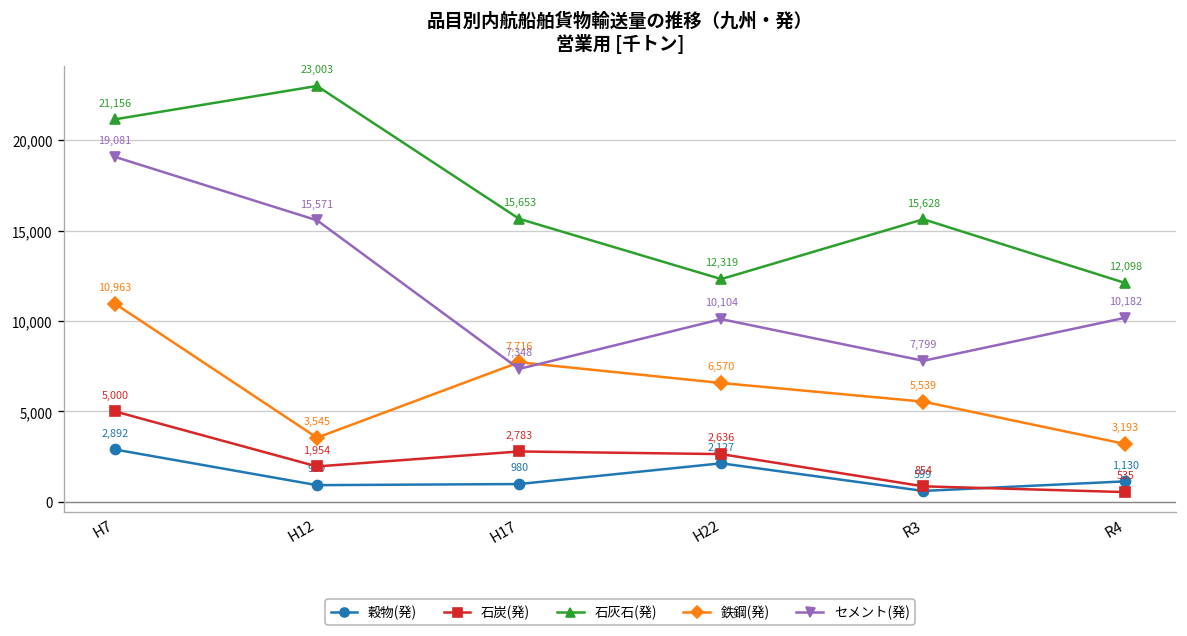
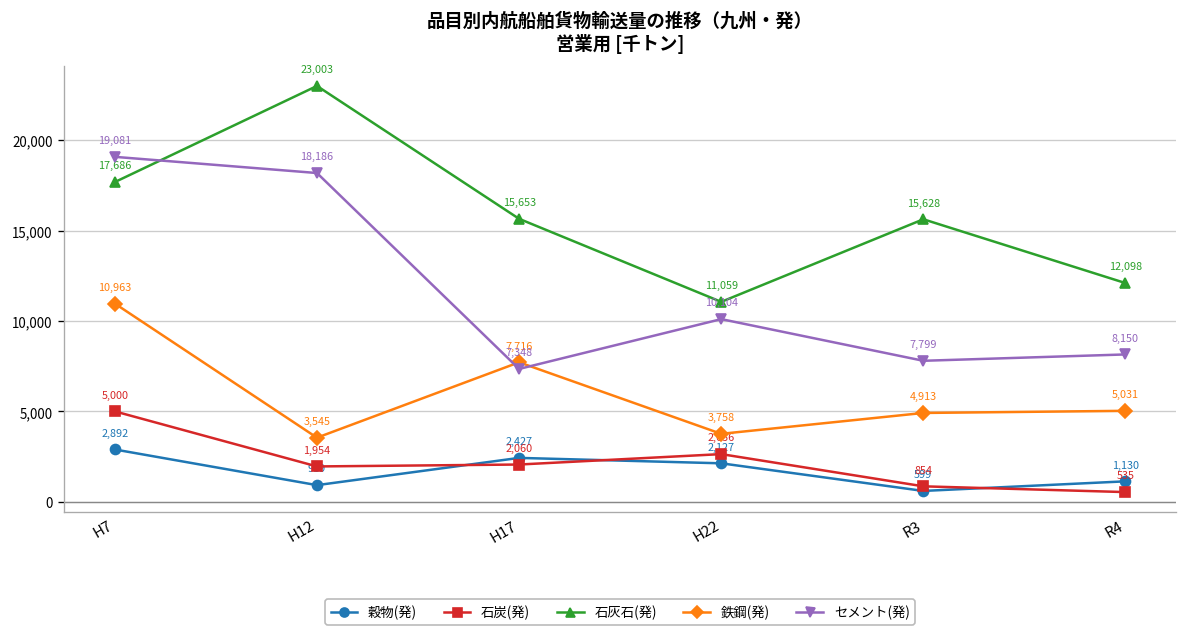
石灰石(発), H7: 21,156 -> 17,686
セメント(発), H12: 15,571 -> 18,186
穀物(発), H17: 980 -> 2,427
石炭(発), H17: 2,783 -> 2,060
石灰石(発), H22: 12,319 -> 11,059
鉄鋼(発), H22: 6,570 -> 3,758
鉄鋼(発), R3: 5,539 -> 4,913
鉄鋼(発), R4: 3,193 -> 5,031
セメント(発), R4: 10,182 -> 8,150
